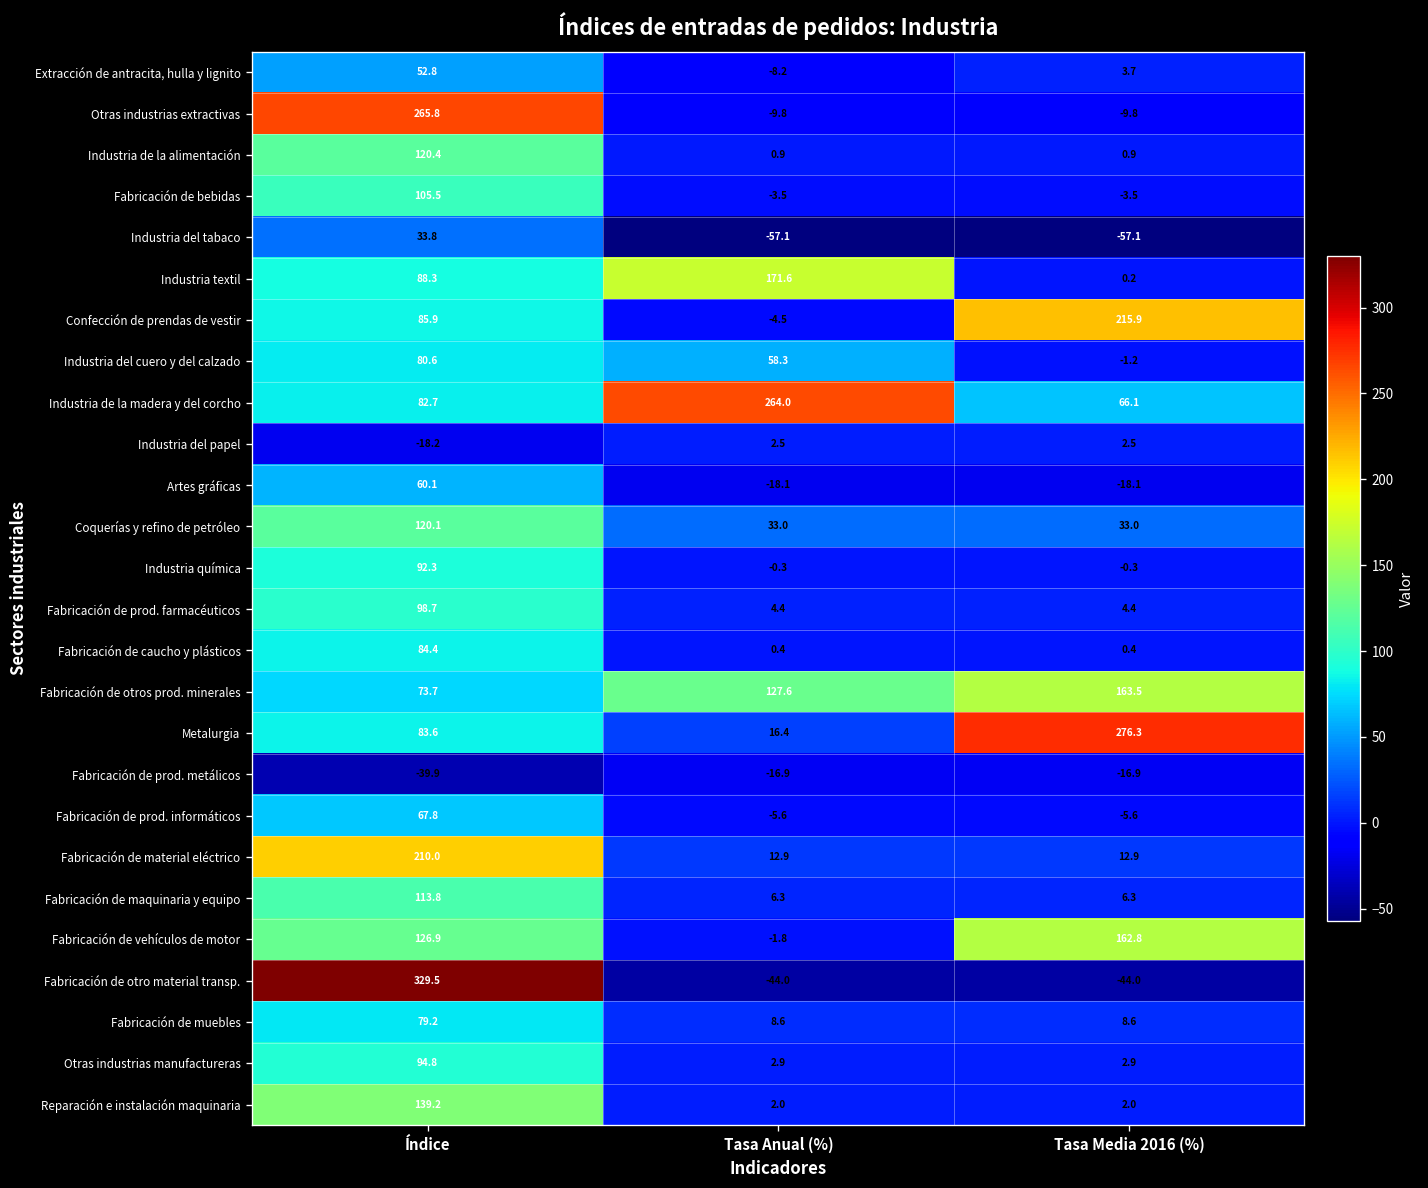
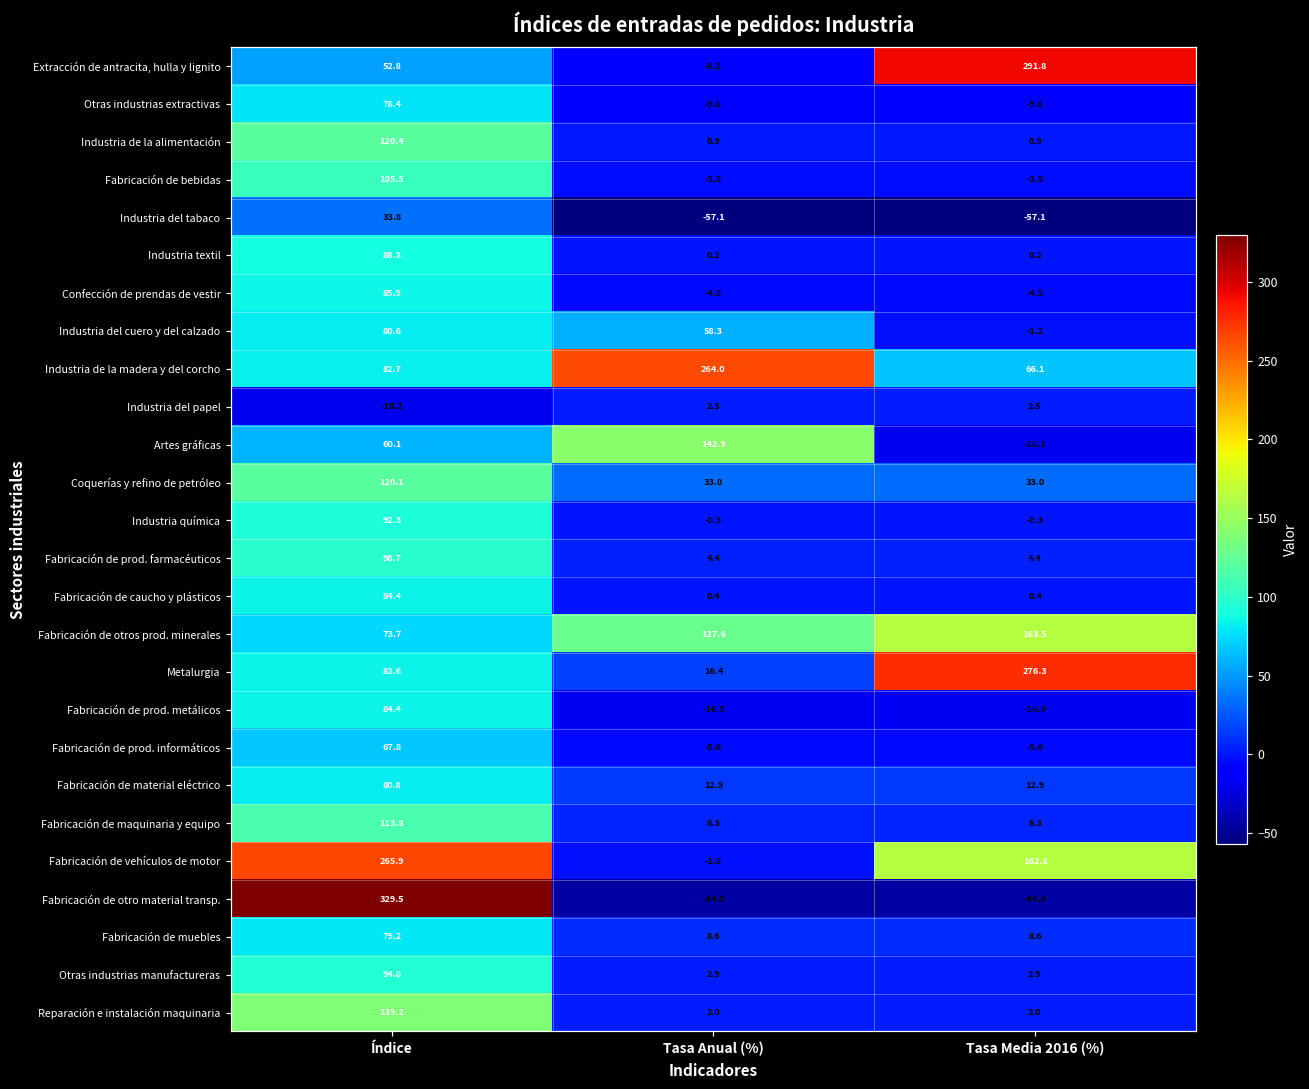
Extracción de antracita, hulla y lignito, Tasa Media 2016 (%): 3.7 -> 291.8
Otras industrias extractivas, Índice: 265.8 -> 78.4
Industria textil, Tasa Anual (%): 171.6 -> 0.2
Confección de prendas de vestir, Tasa Media 2016 (%): 215.9 -> -4.5
Artes gráficas, Tasa Anual (%): -18.1 -> 142.9
Fabricación de prod. metálicos, Índice: -39.9 -> 84.4
Fabricación de material eléctrico, Índice: 210.0 -> 80.8
Fabricación de vehículos de motor, Índice: 126.9 -> 265.9
